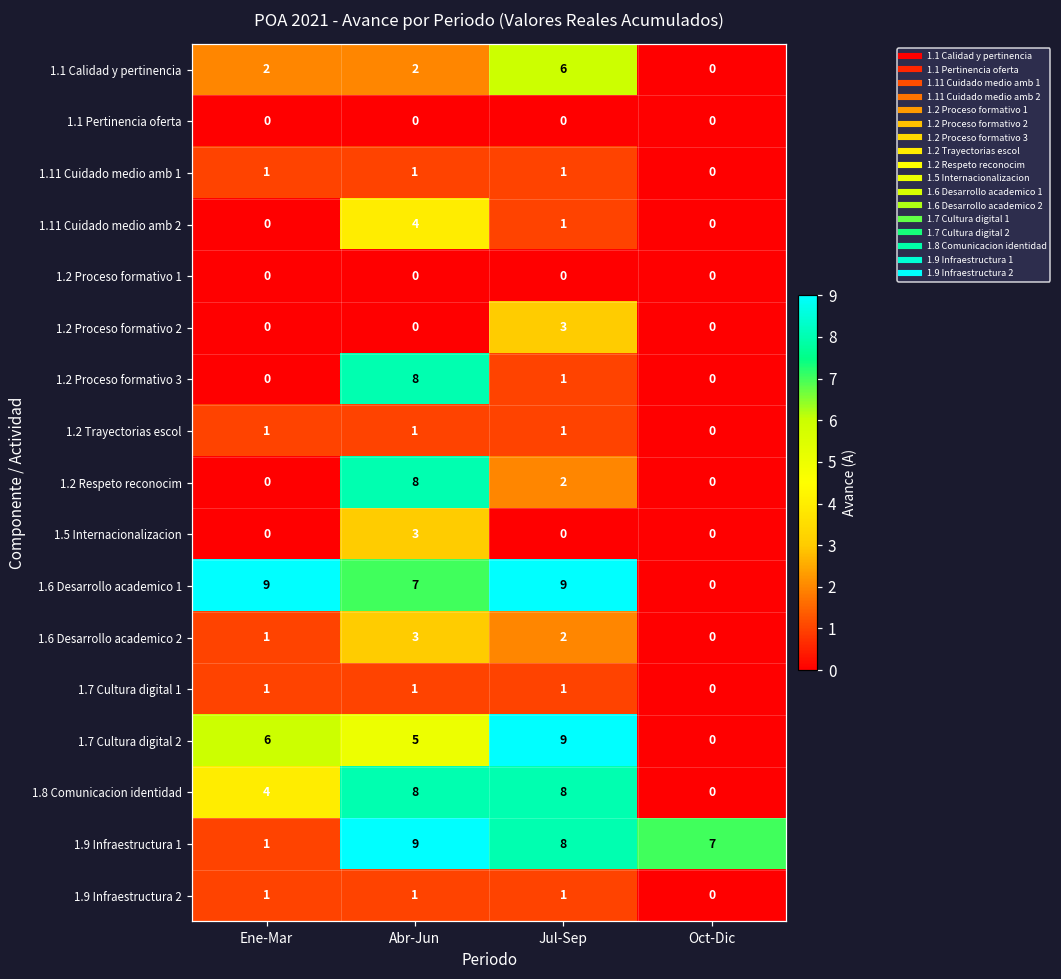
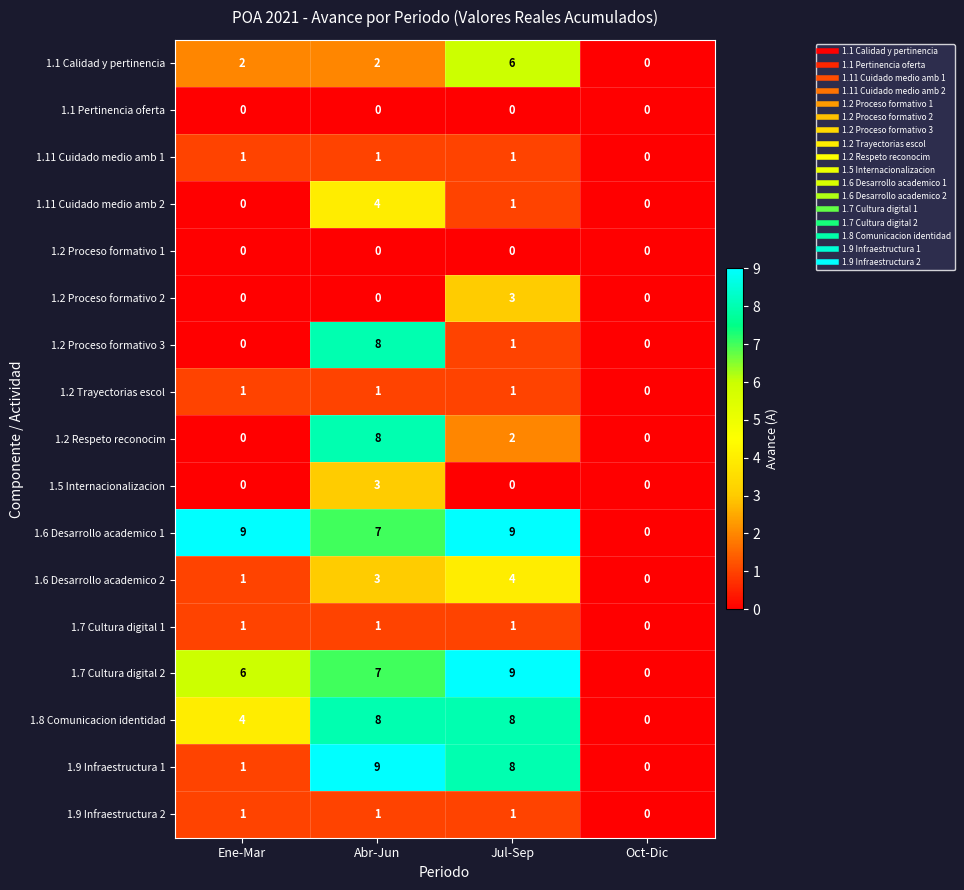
1.6 Desarrollo academico 2, Jul-Sep: 2 -> 4
1.7 Cultura digital 2, Abr-Jun: 5 -> 7
1.9 Infraestructura 1, Oct-Dic: 7 -> 0
